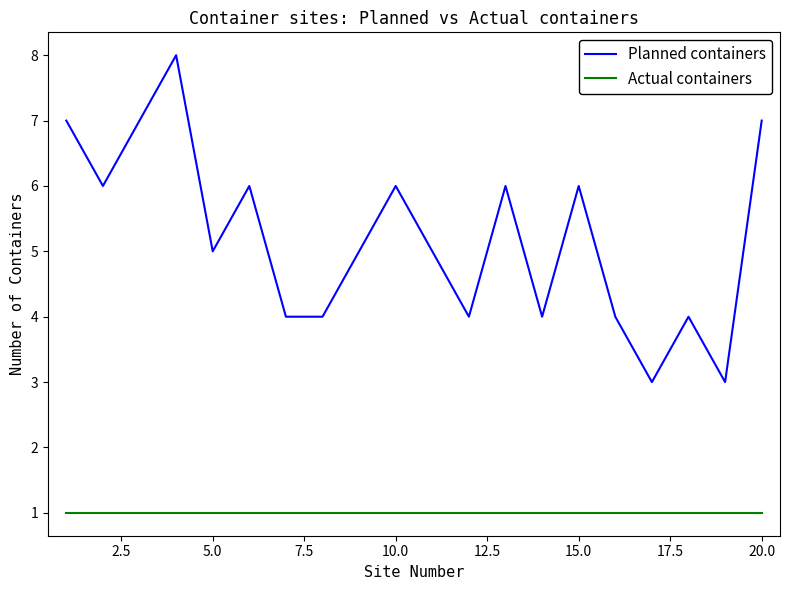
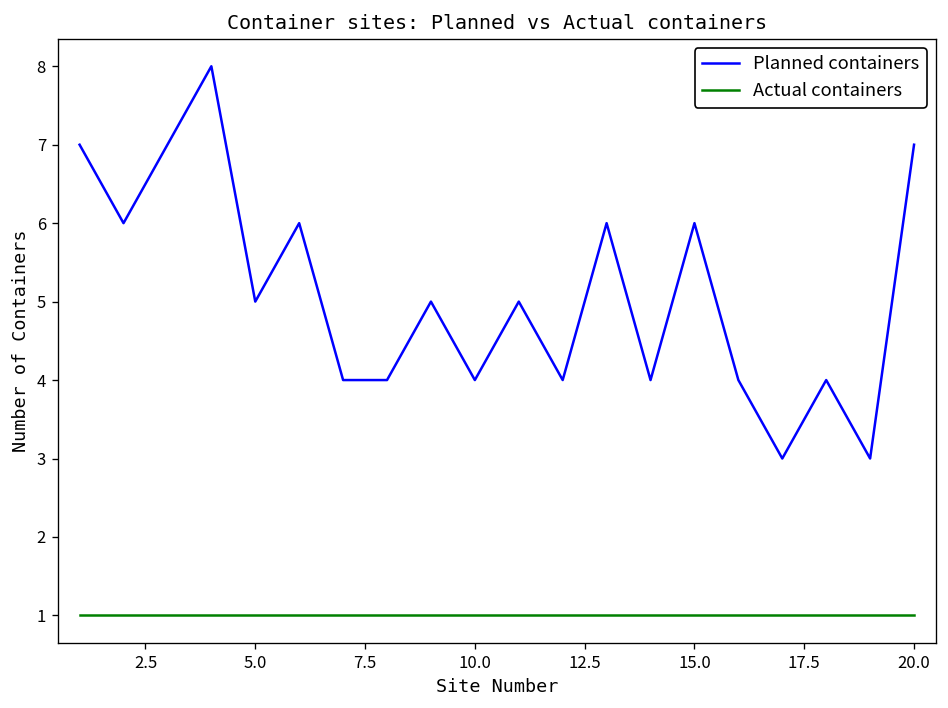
Planned containers, 10.0: 6 -> 4
